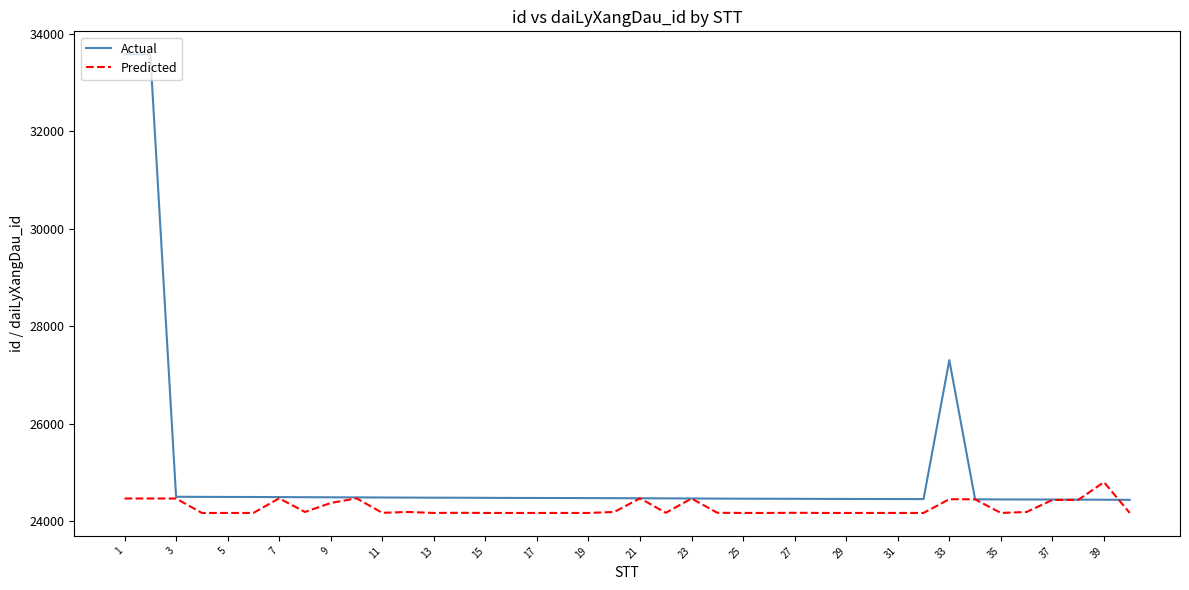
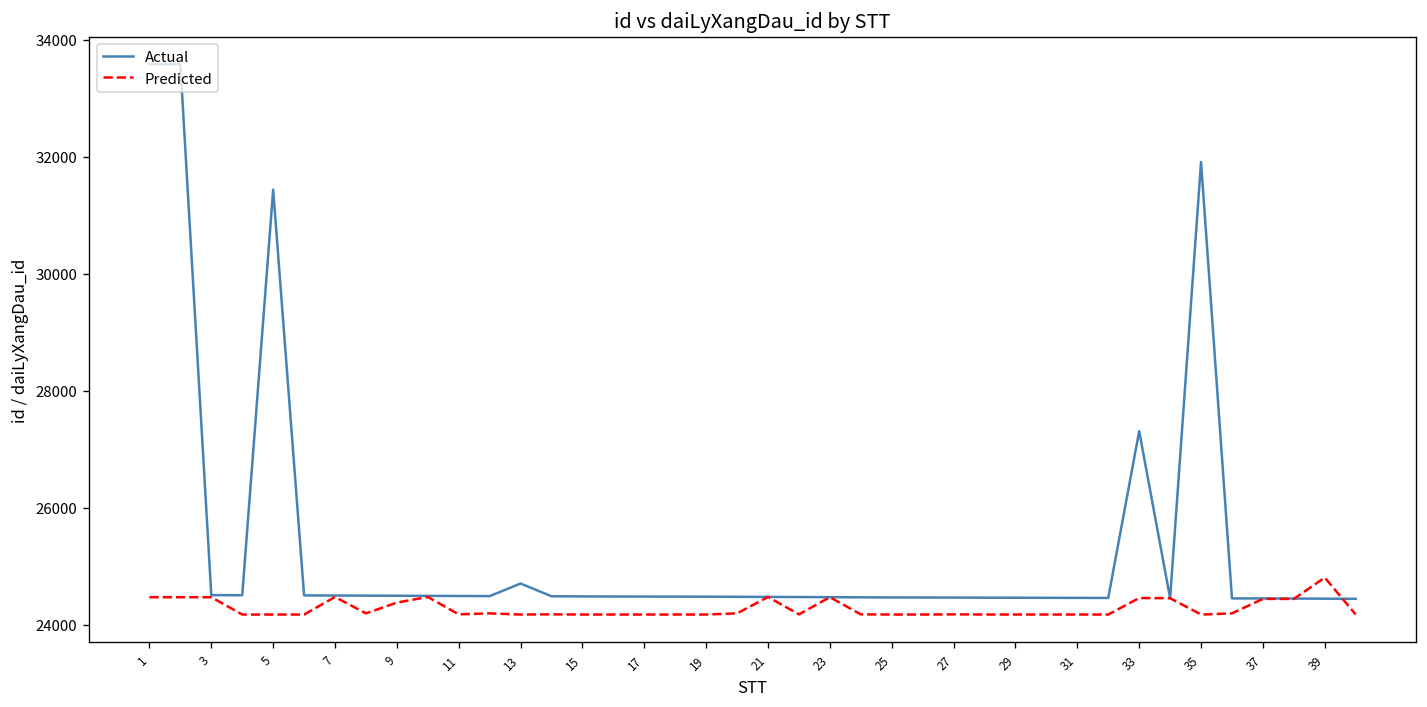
Actual, 5: 24500 -> 31400
Actual, 13: 24500 -> 24700
Actual, 35: 24400 -> 31900
